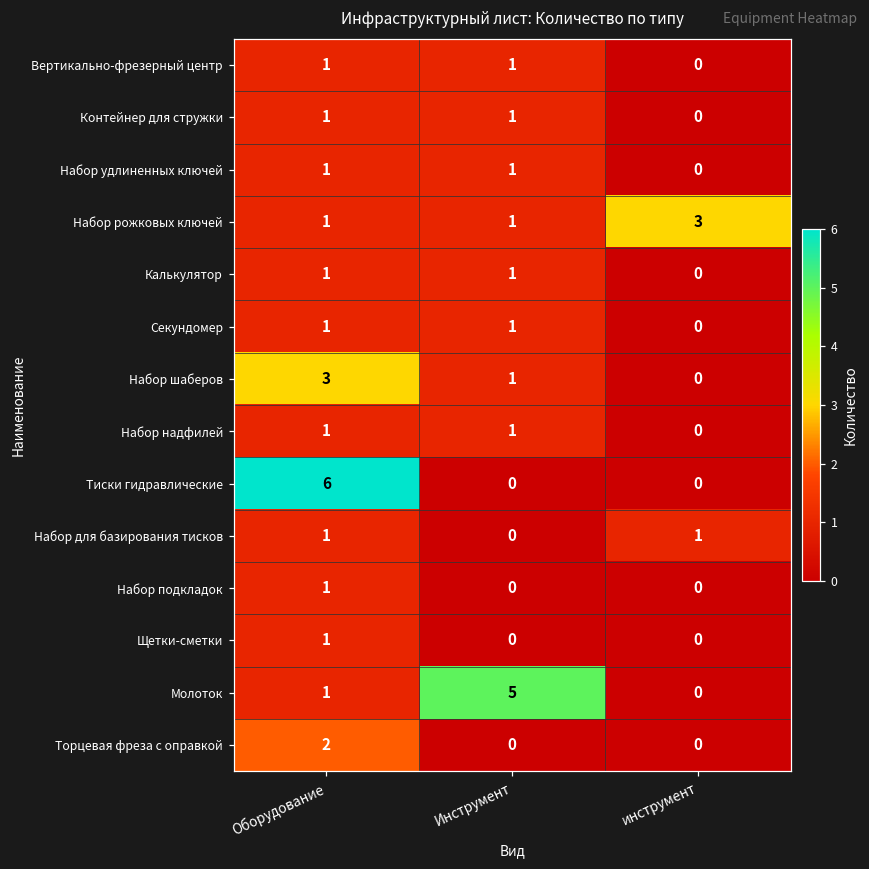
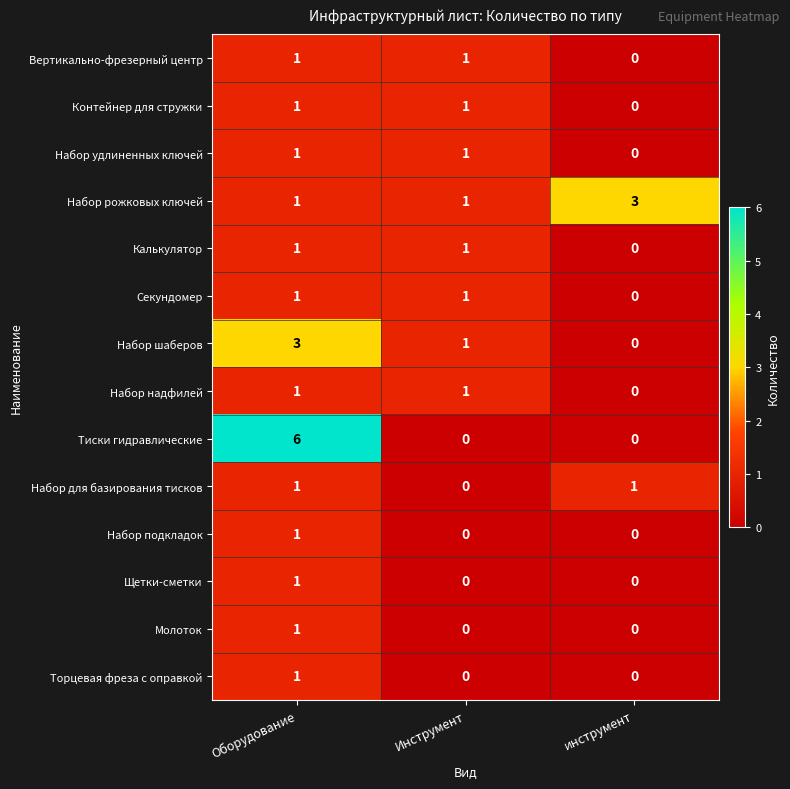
Молоток, Инструмент: 5 -> 0
Торцевая фреза с оправкой, Оборудование: 2 -> 1
